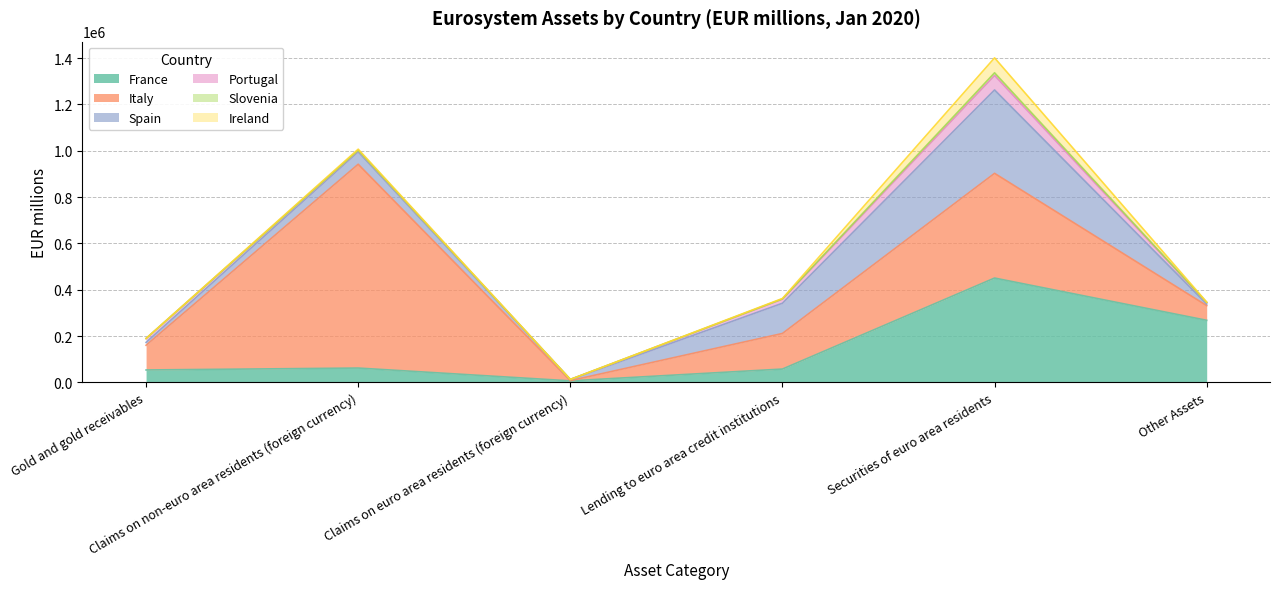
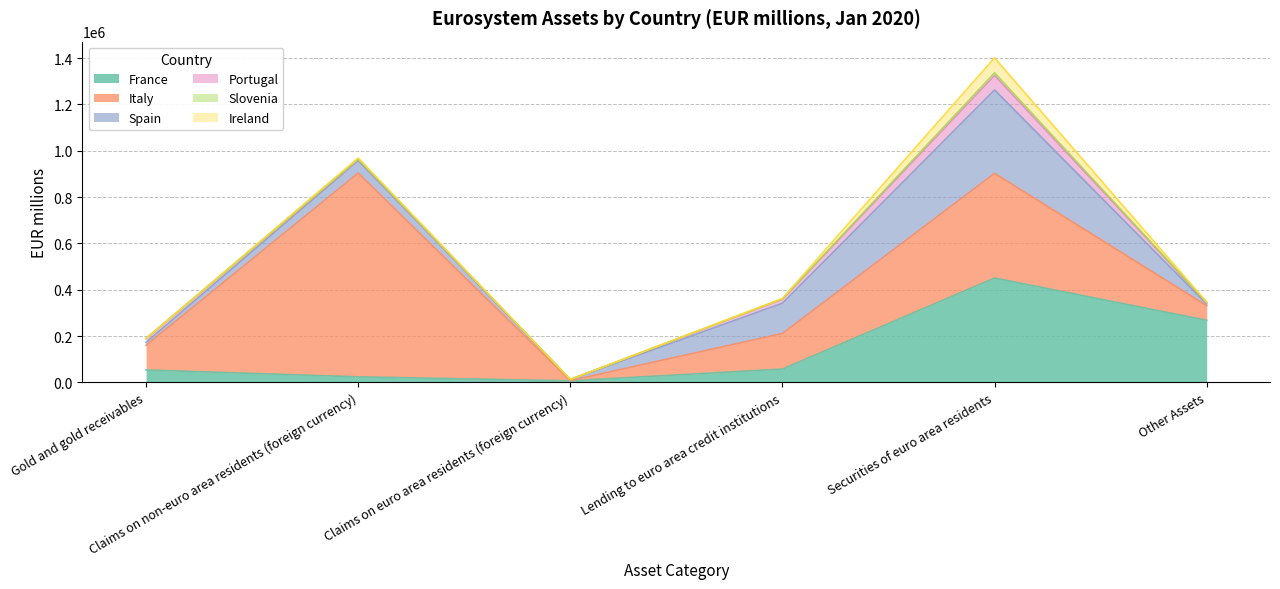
France, Claims on non-euro area residents (foreign currency): 60000 -> 20000
